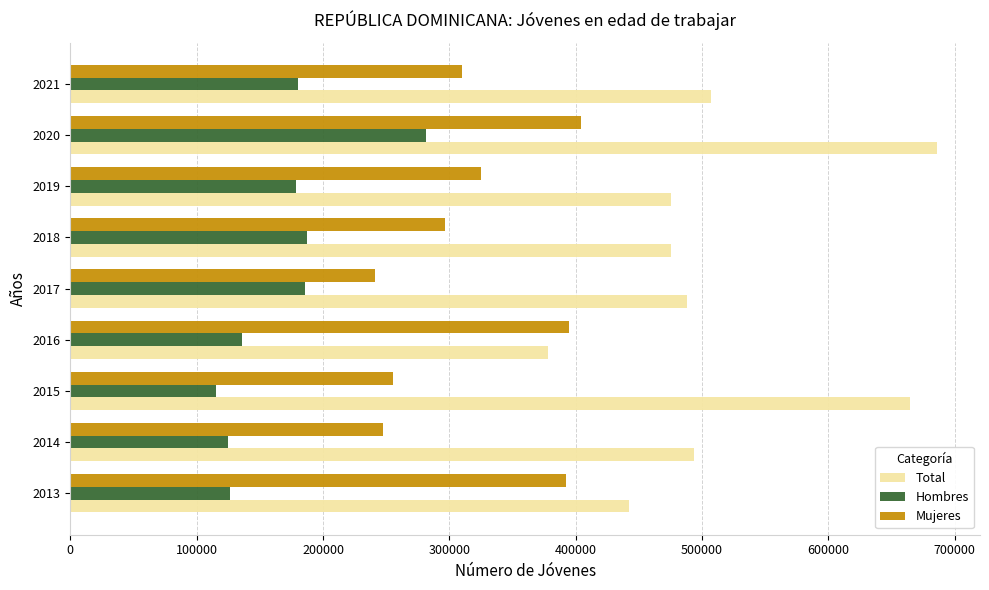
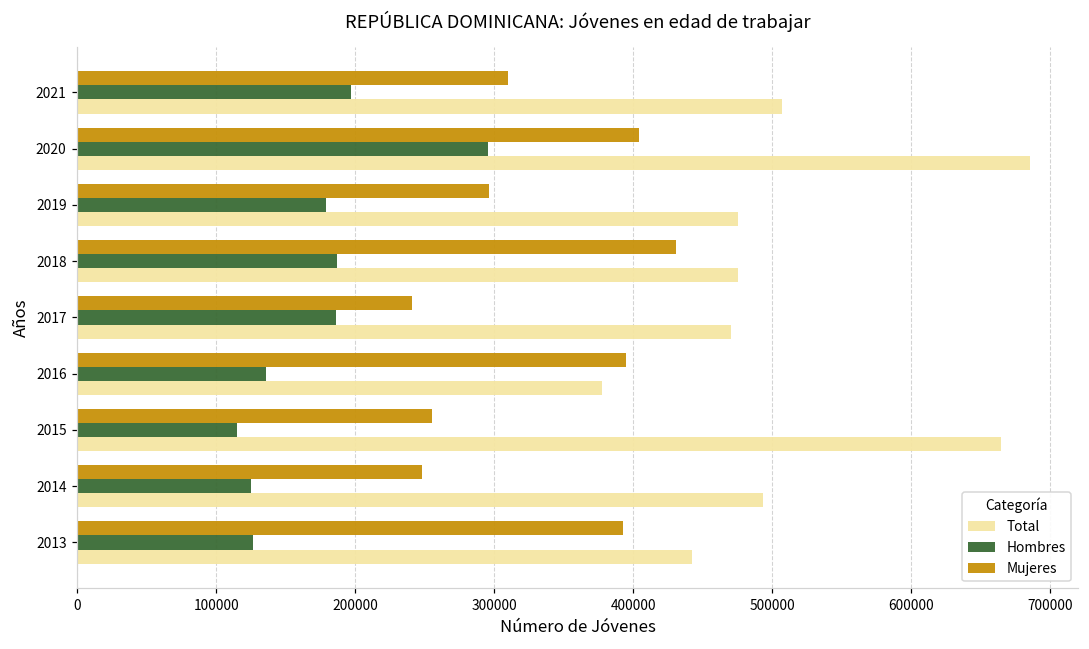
Hombres, 2021: 180000 -> 197000
Hombres, 2020: 281000 -> 295000
Mujeres, 2019: 325000 -> 296000
Mujeres, 2018: 296000 -> 431000
Total, 2017: 488000 -> 470000
